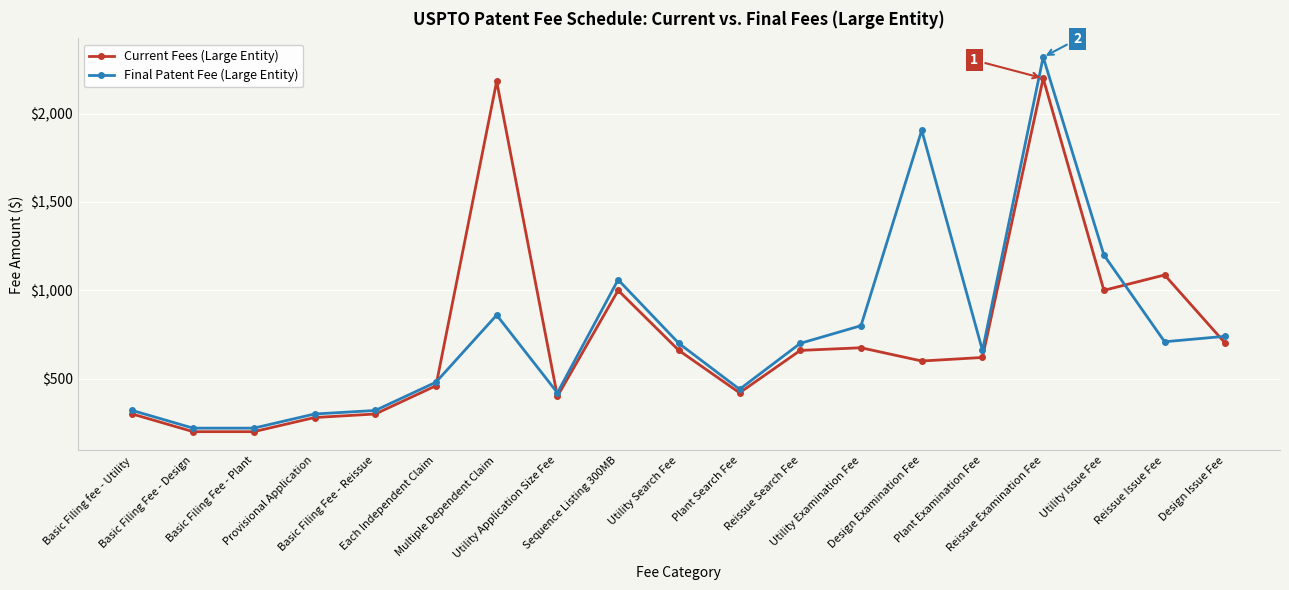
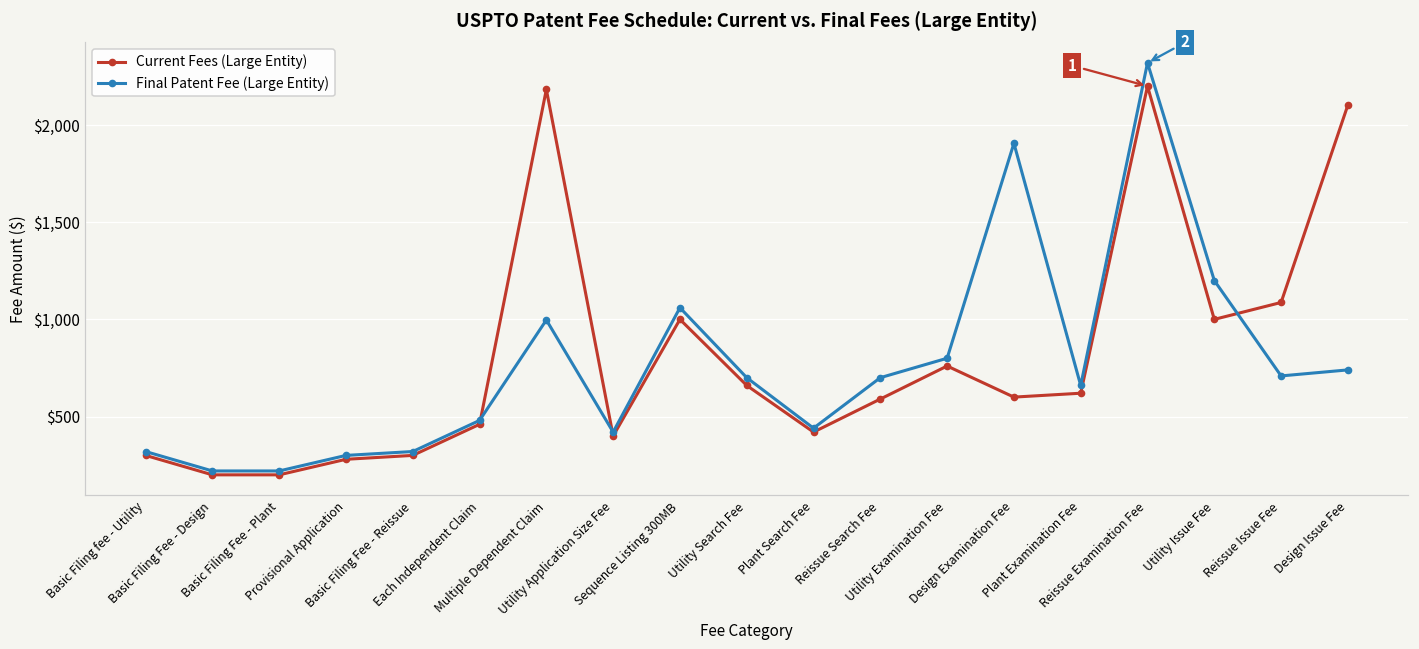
Final Patent Fee (Large Entity), Multiple Dependent Claim: $860 -> $1,000
Current Fees (Large Entity), Reissue Search Fee: $660 -> $590
Current Fees (Large Entity), Utility Examination Fee: $680 -> $760
Current Fees (Large Entity), Design Issue Fee: $700 -> $2,100
